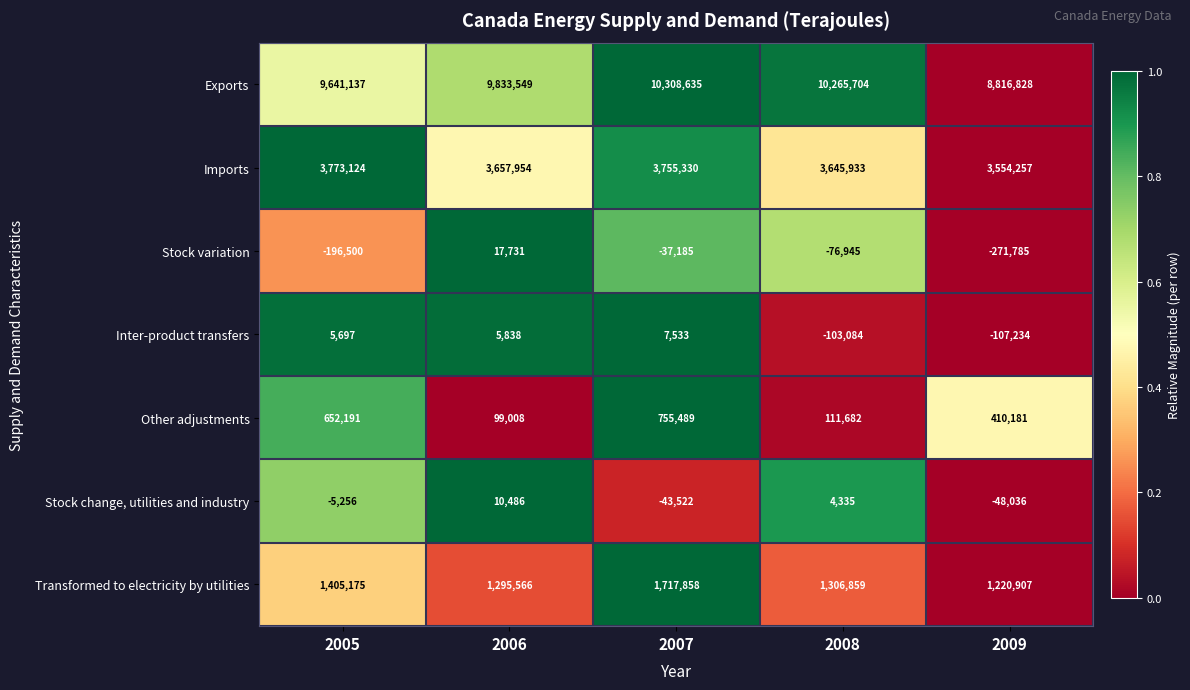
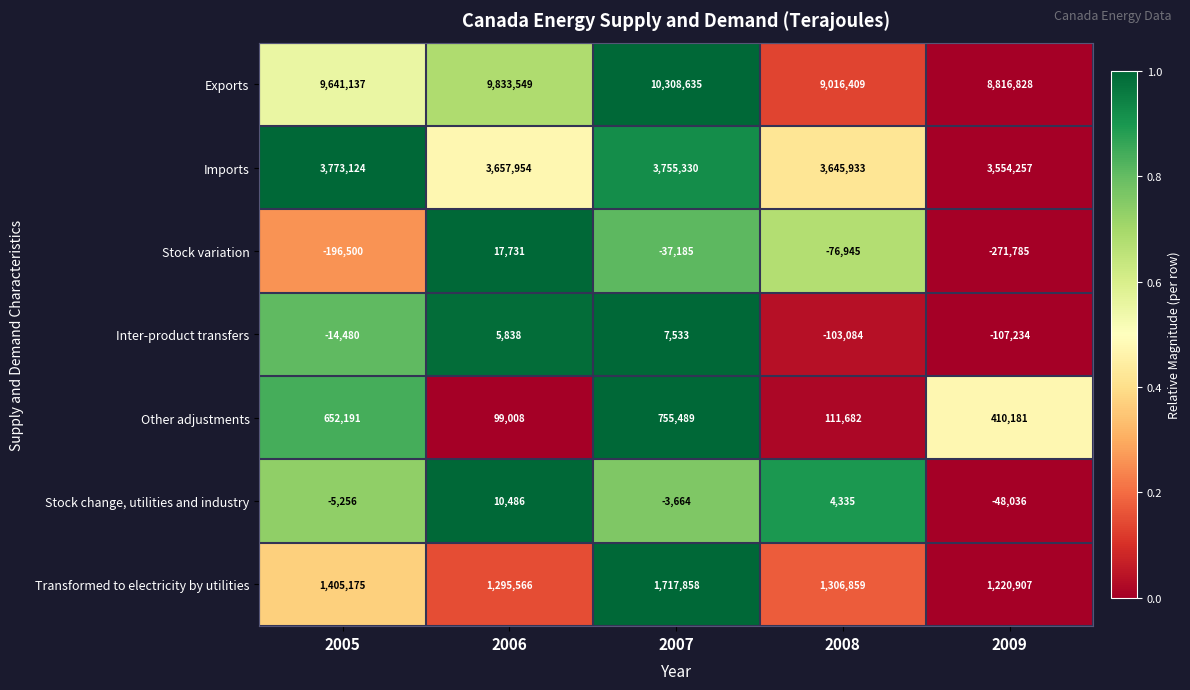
Exports, 2008: 10,265,704 -> 9,016,409
Inter-product transfers, 2005: 5,697 -> -14,480
Stock change, utilities and industry, 2007: -43,522 -> -3,664
